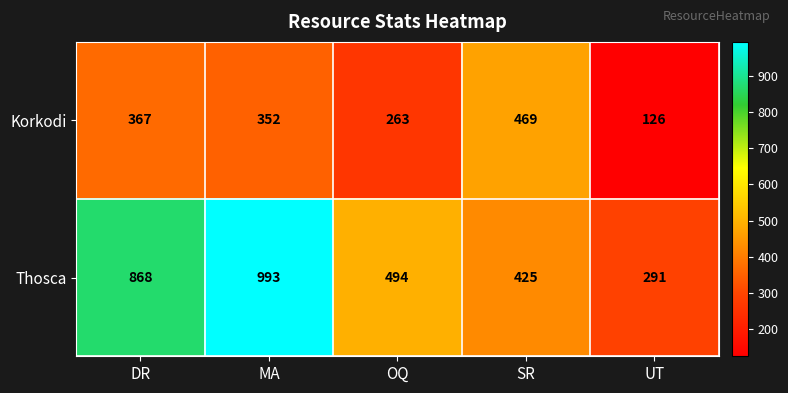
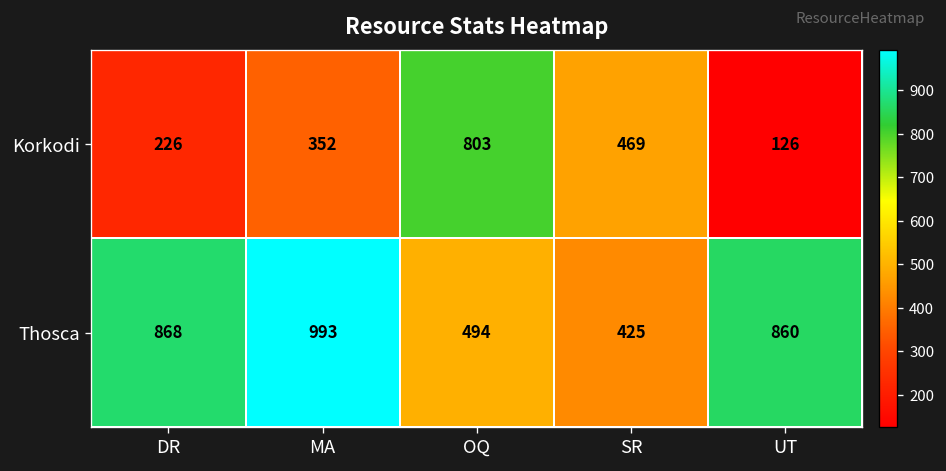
Korkodi, DR: 367 -> 226
Korkodi, OQ: 263 -> 803
Thosca, UT: 291 -> 860
